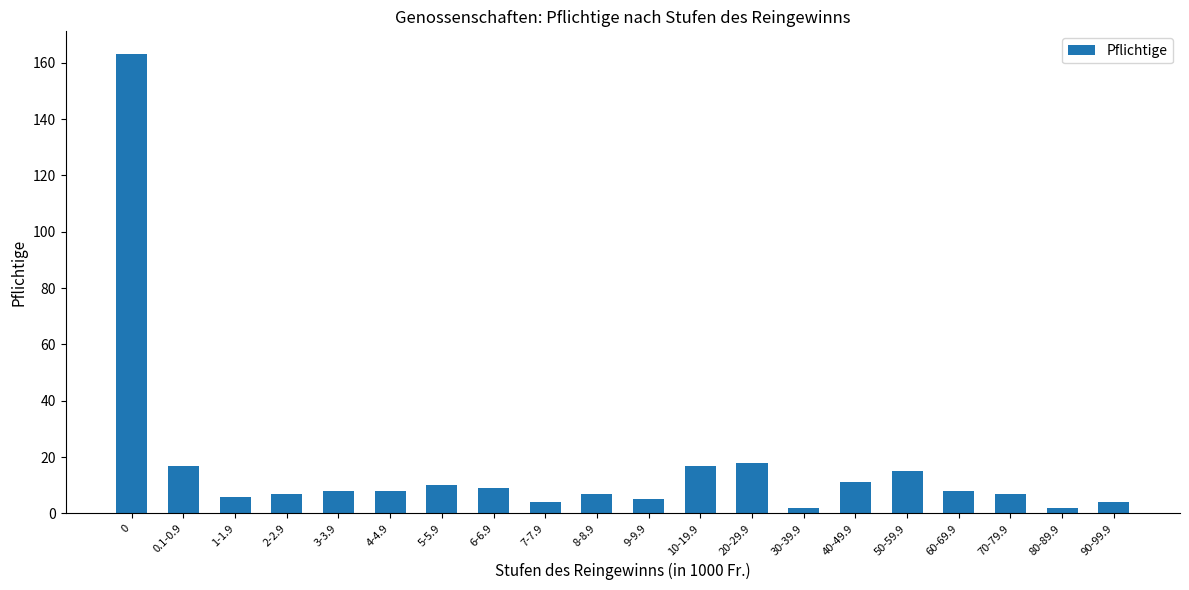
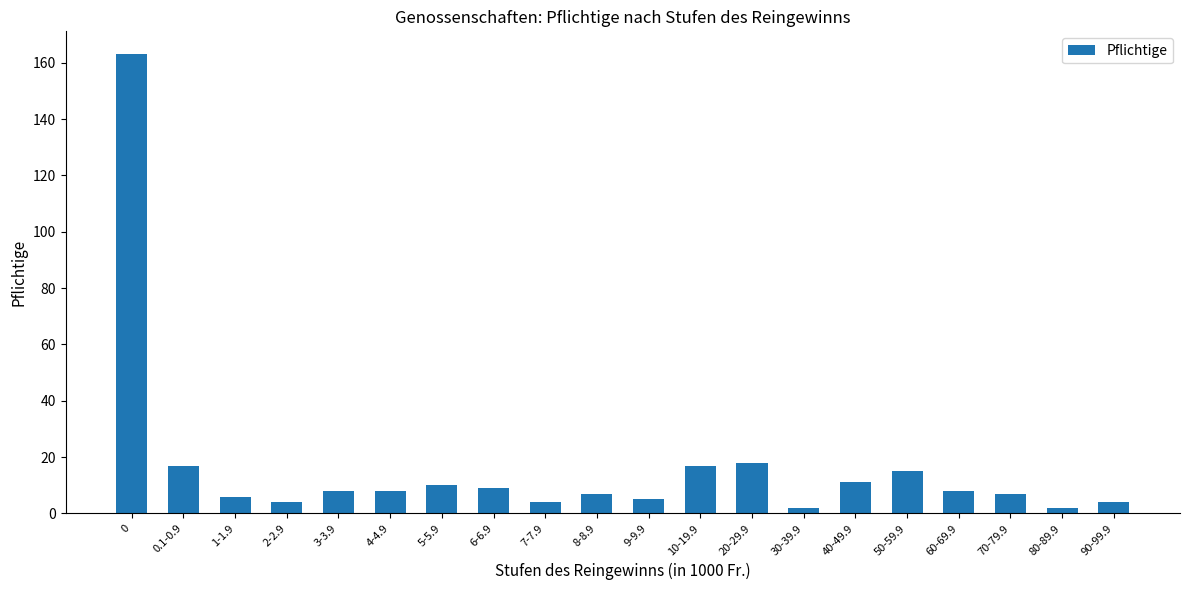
2-2.9: 7 -> 4
